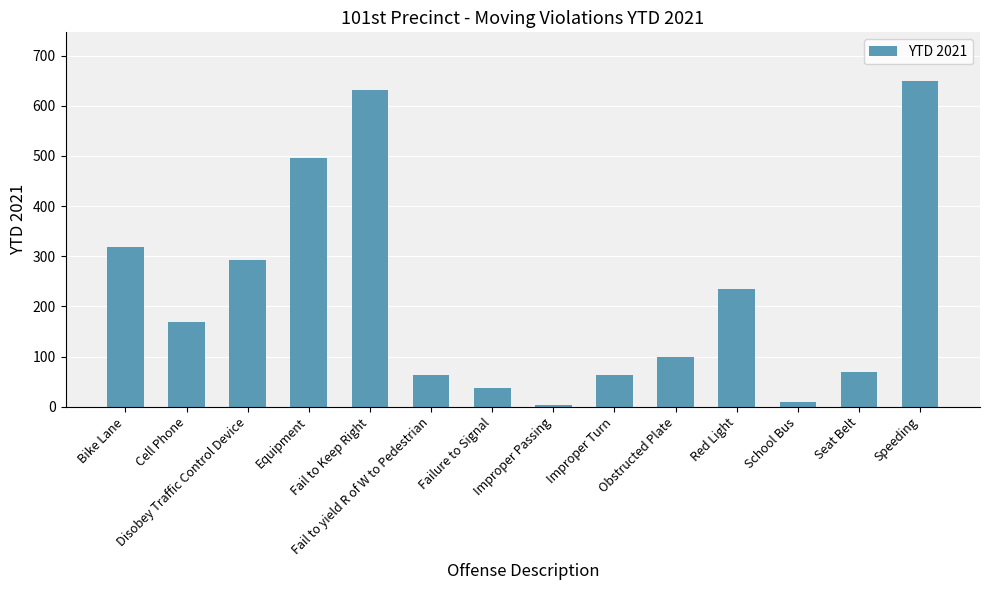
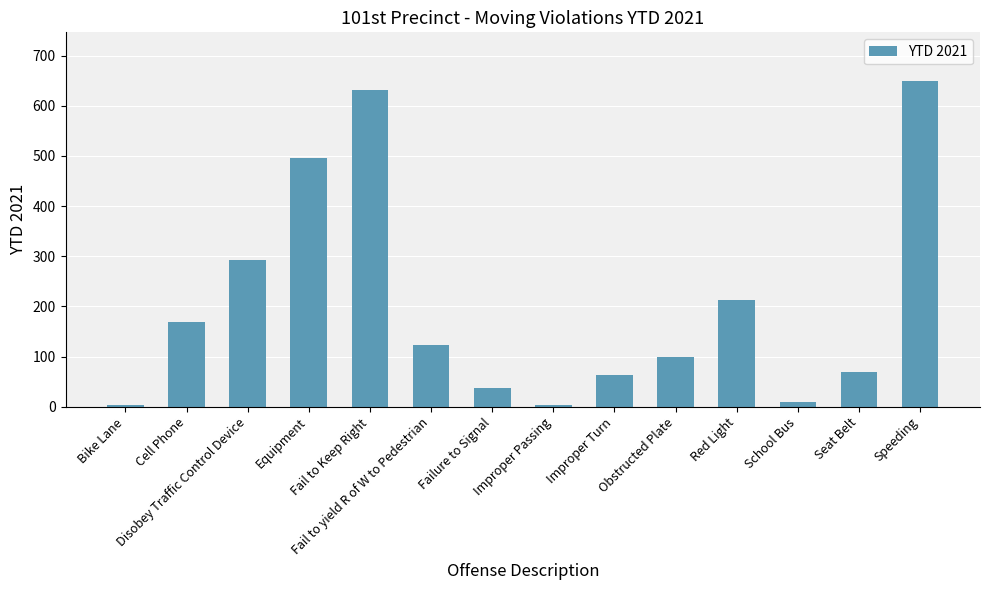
Bike Lane: 320 -> 0
Fail to yield R of W to Pedestrian: 60 -> 120
Red Light: 240 -> 210
